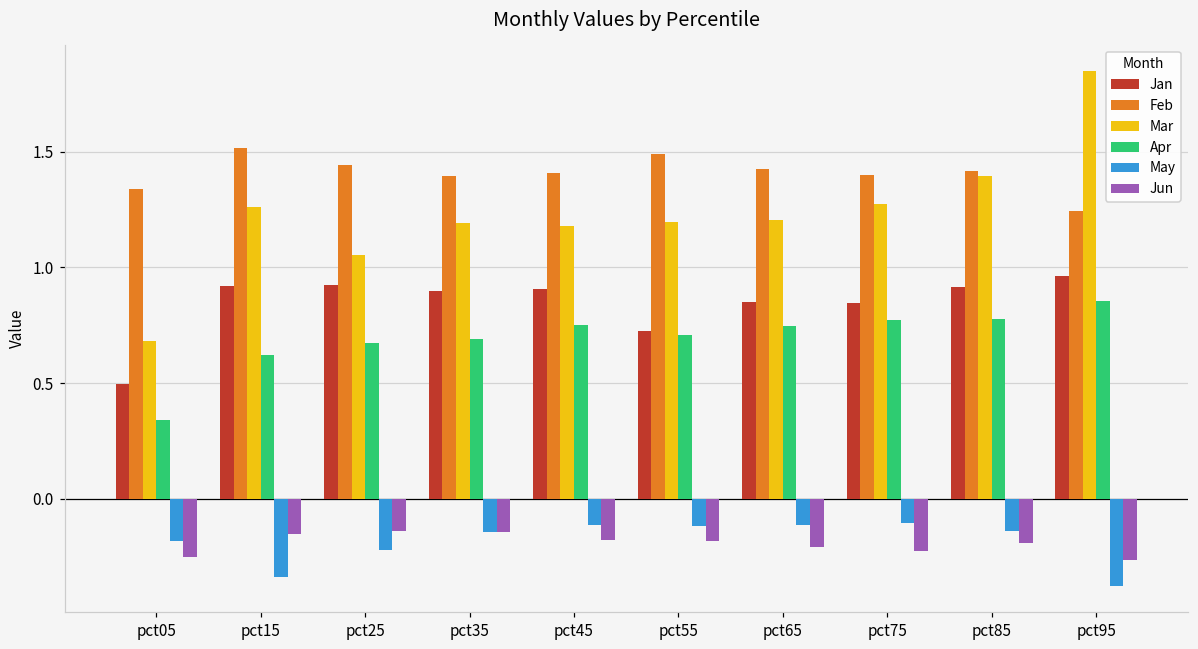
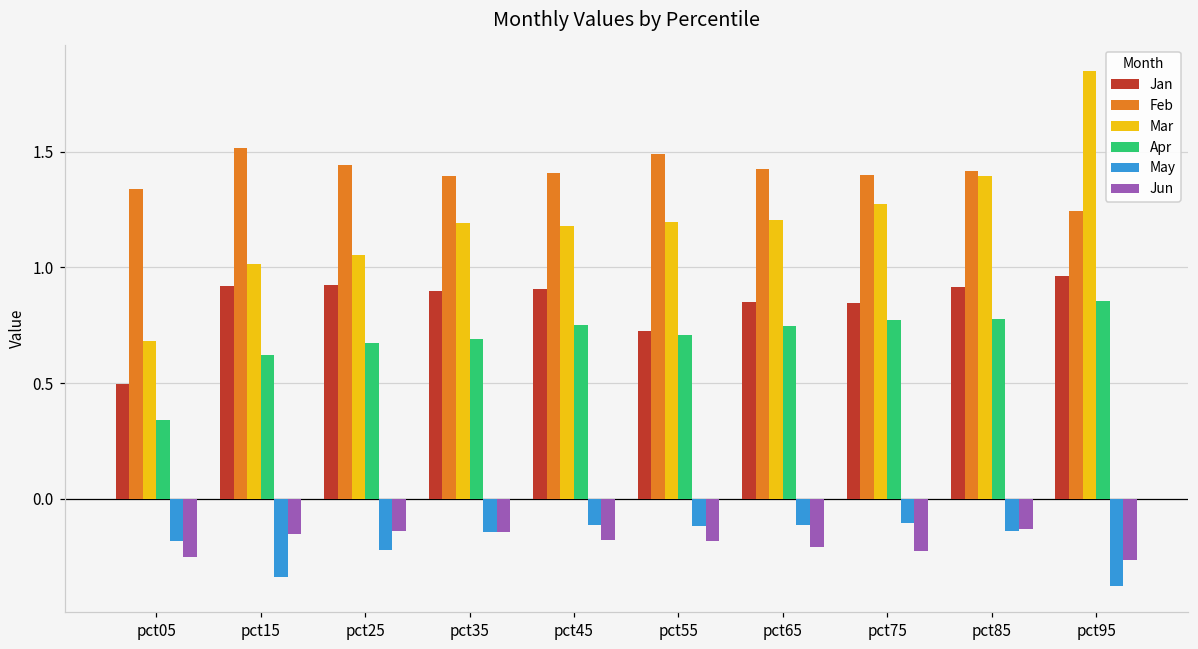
Mar, pct15: 1.26 -> 1.02
Jun, pct85: -0.19 -> -0.13
